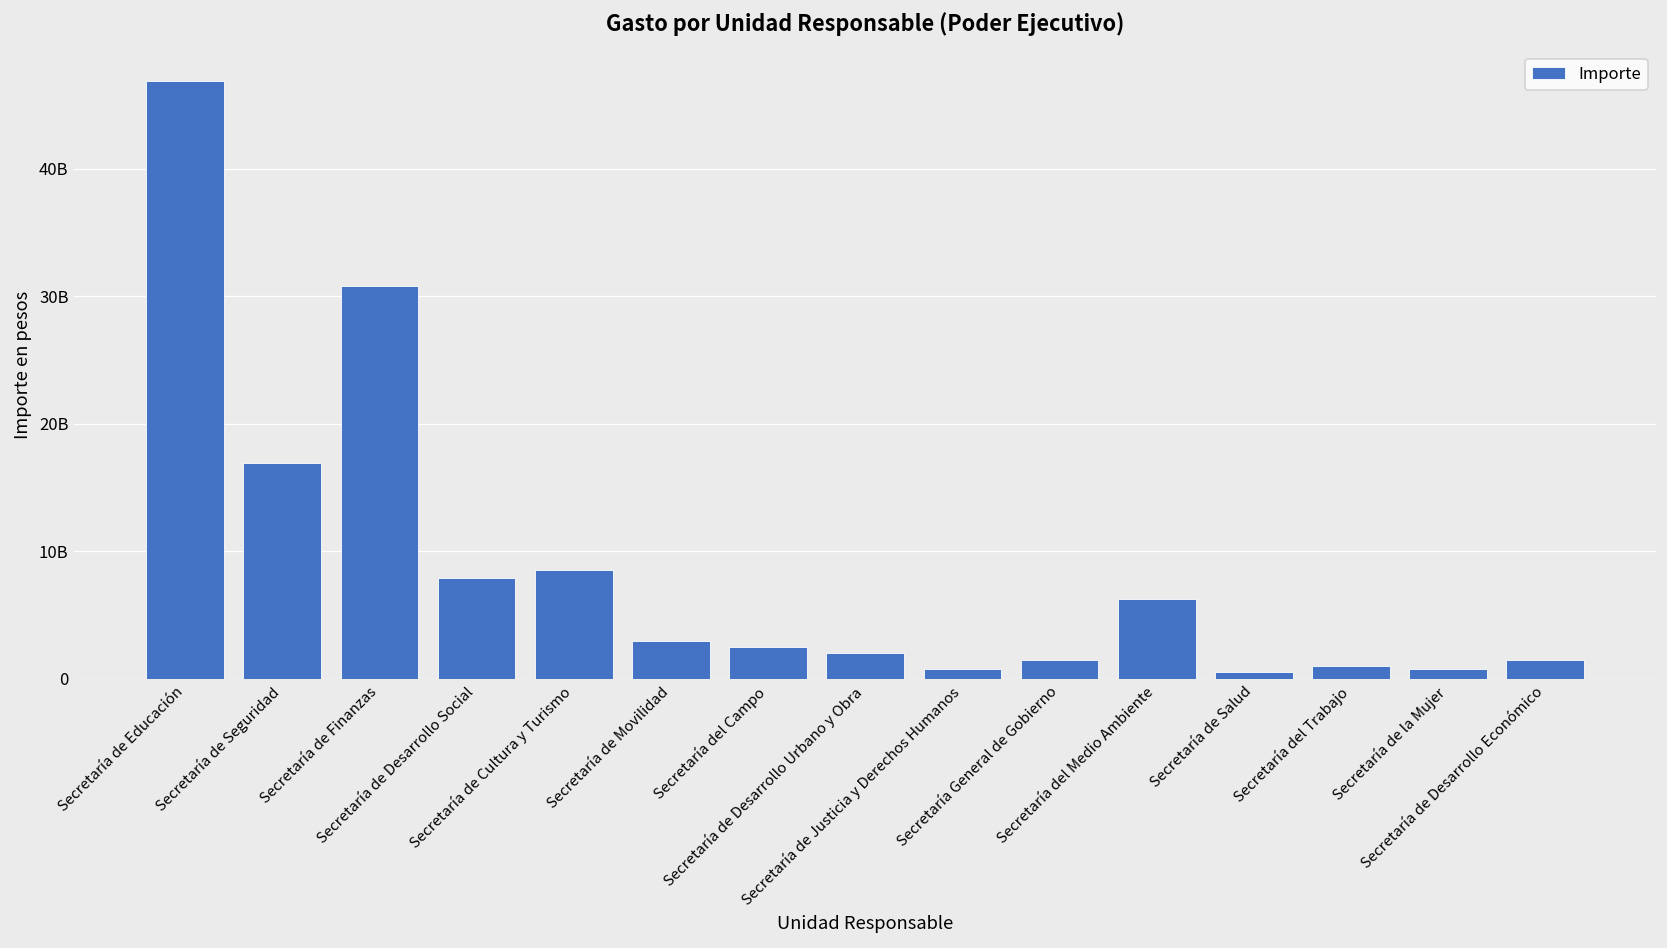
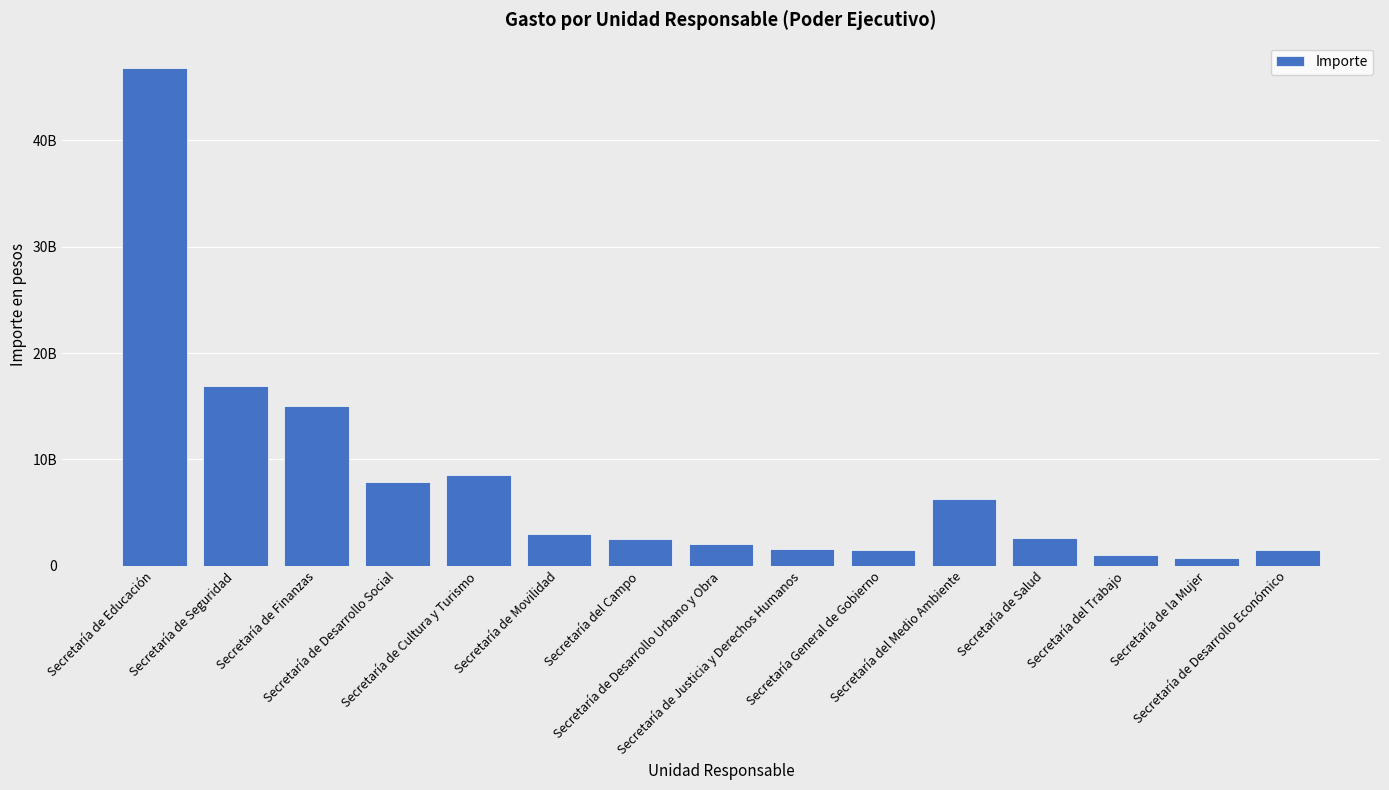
Secretaría de Finanzas: 30800000000 -> 15000000000
Secretaría de Justicia y Derechos Humanos: 800000000 -> 1600000000
Secretaría de Salud: 500000000 -> 2600000000
